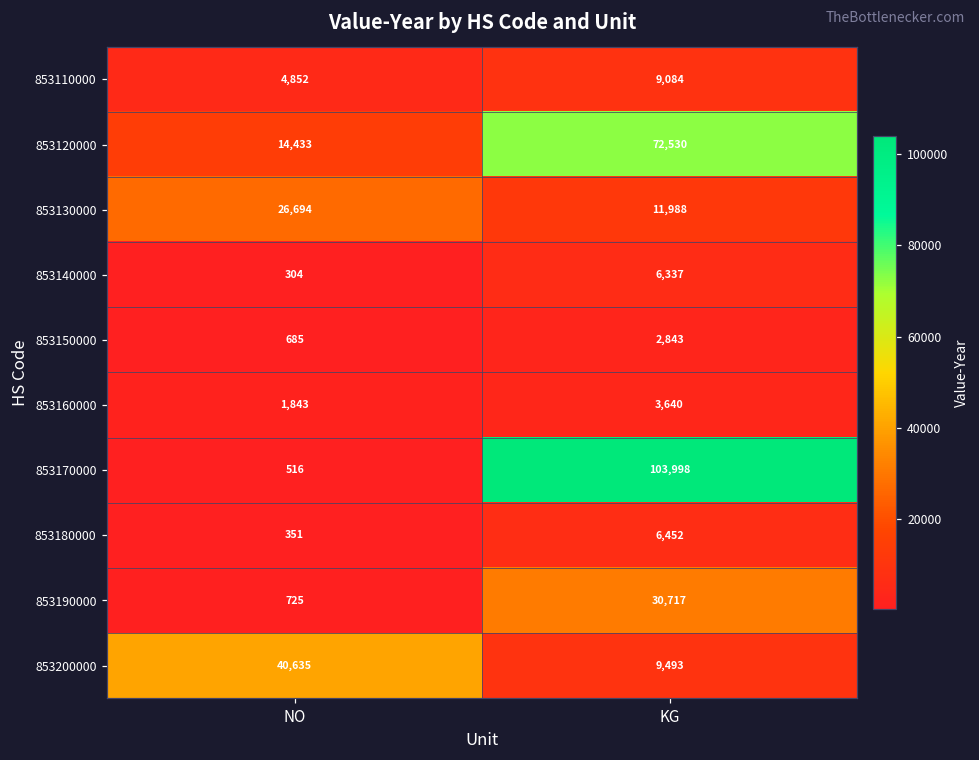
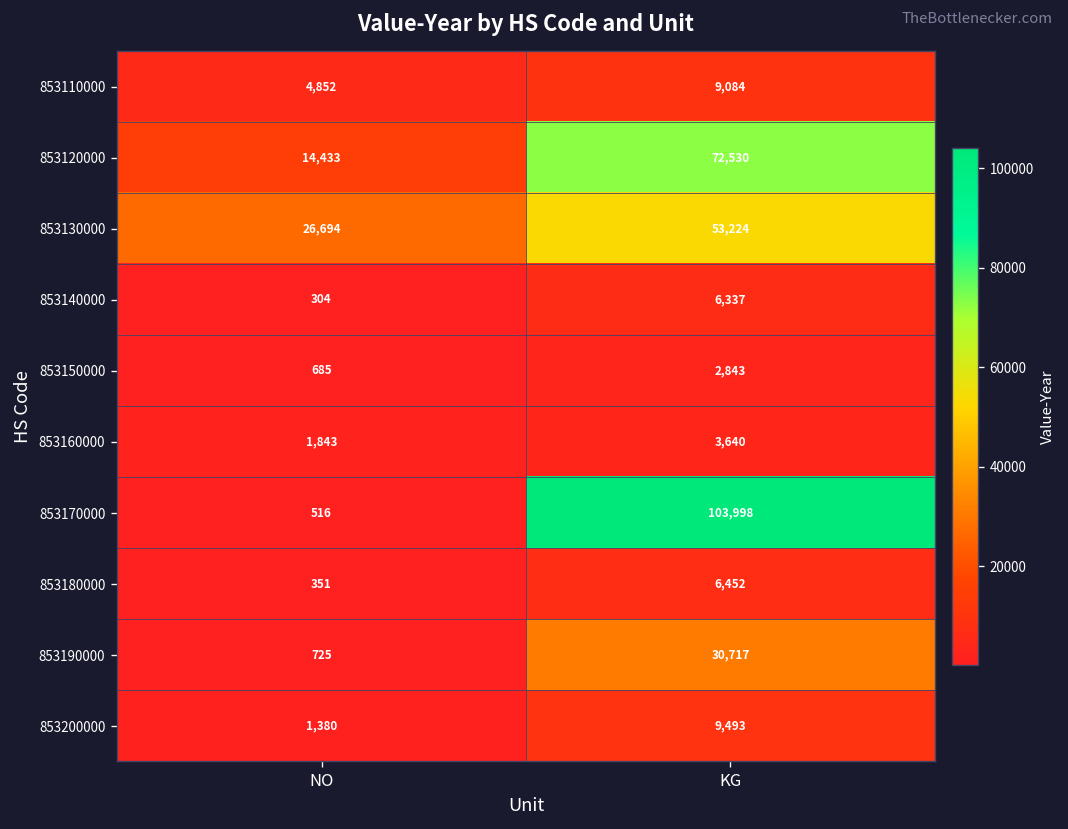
853130000, KG: 11,988 -> 53,224
853200000, NO: 40,635 -> 1,380
